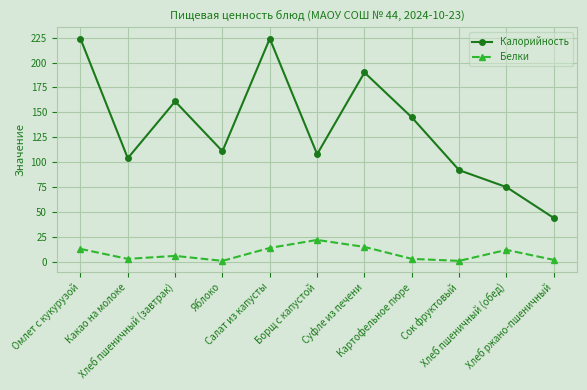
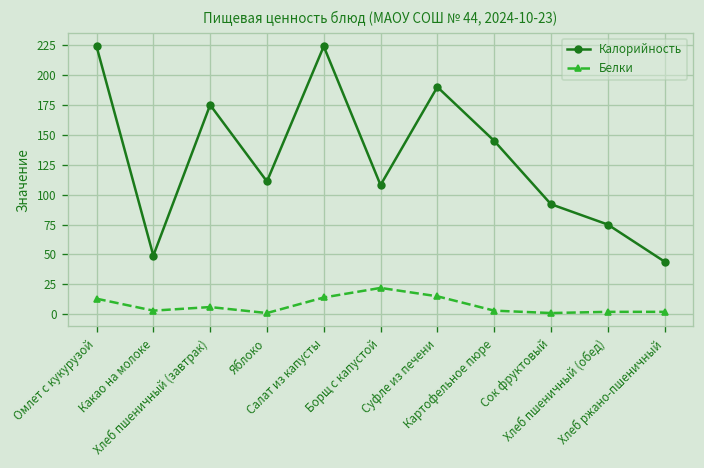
Калорийность, Какао на молоке: 100 -> 50
Калорийность, Хлеб пшеничный (завтрак): 160 -> 180
Белки, Хлеб пшеничный (обед): 10 -> 0
